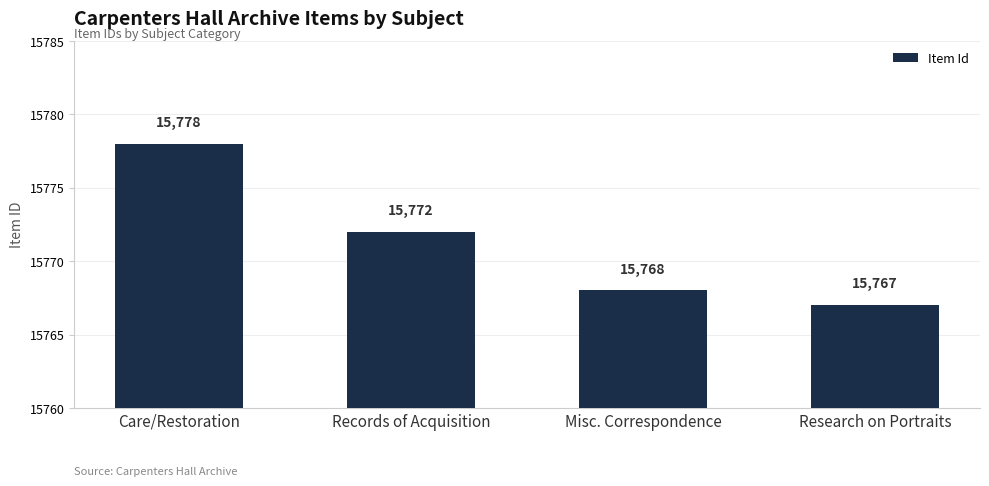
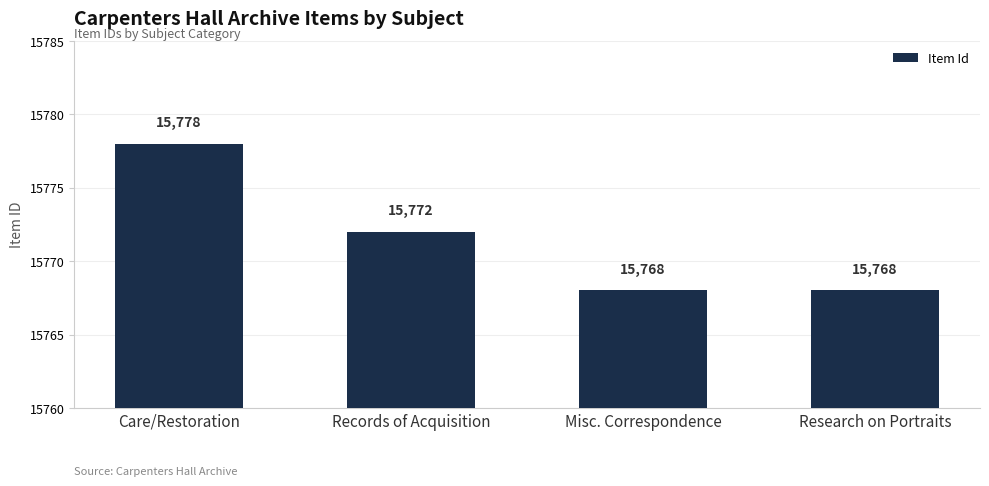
Research on Portraits: 15,767 -> 15,768
